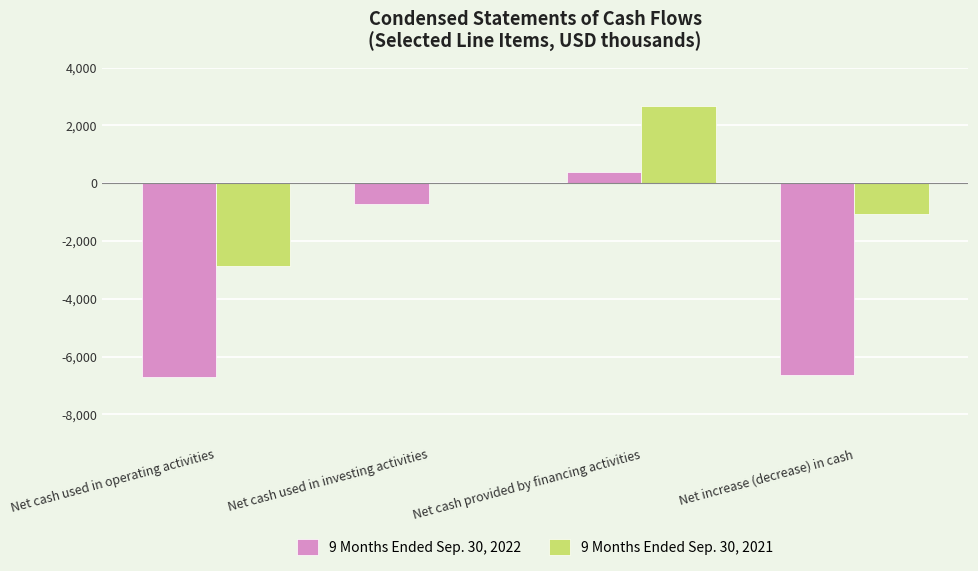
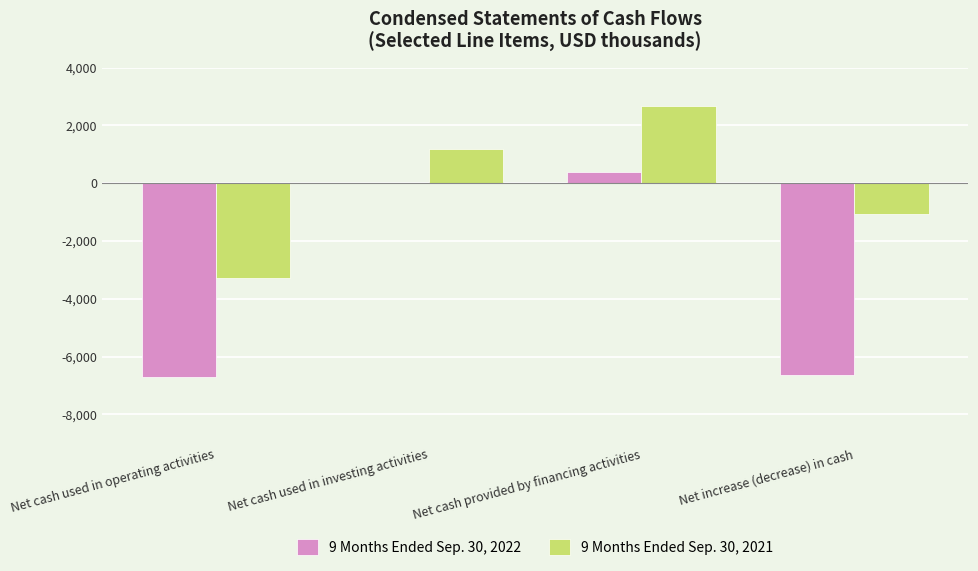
9 Months Ended Sep. 30, 2021, Net cash used in operating activities: -2,900 -> -3,300
9 Months Ended Sep. 30, 2022, Net cash used in investing activities: -700 -> 0
9 Months Ended Sep. 30, 2021, Net cash used in investing activities: 0 -> 1,200
